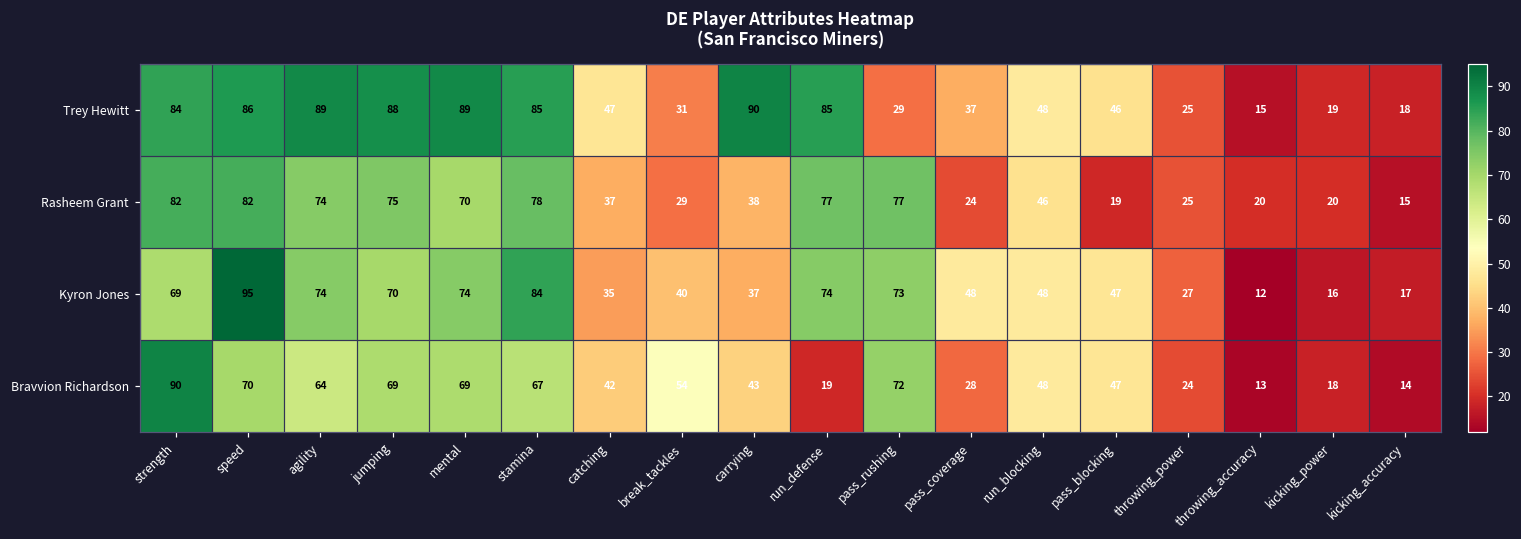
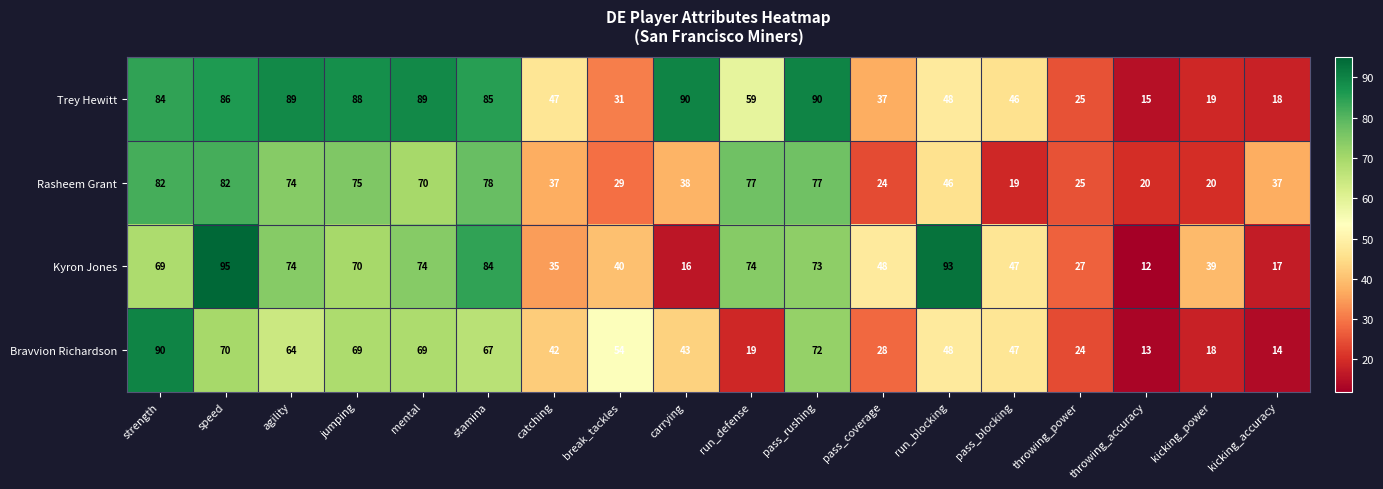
Trey Hewitt, run_defense: 85 -> 59
Trey Hewitt, pass_rushing: 29 -> 90
Rasheem Grant, kicking_accuracy: 15 -> 37
Kyron Jones, carrying: 37 -> 16
Kyron Jones, run_blocking: 48 -> 93
Kyron Jones, kicking_power: 16 -> 39
